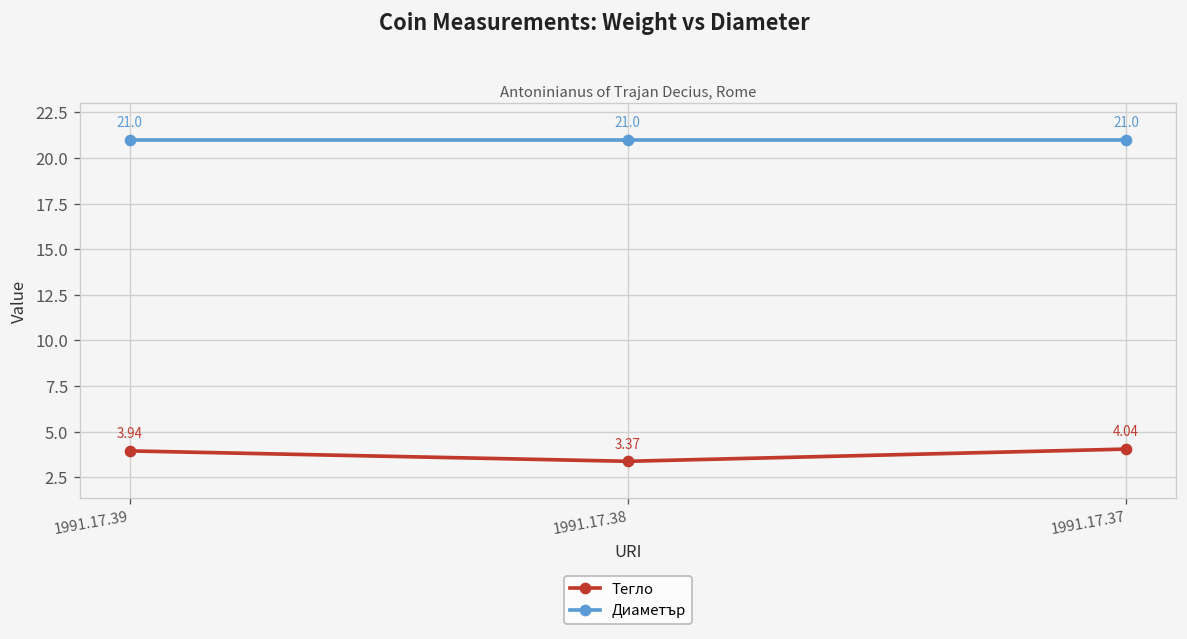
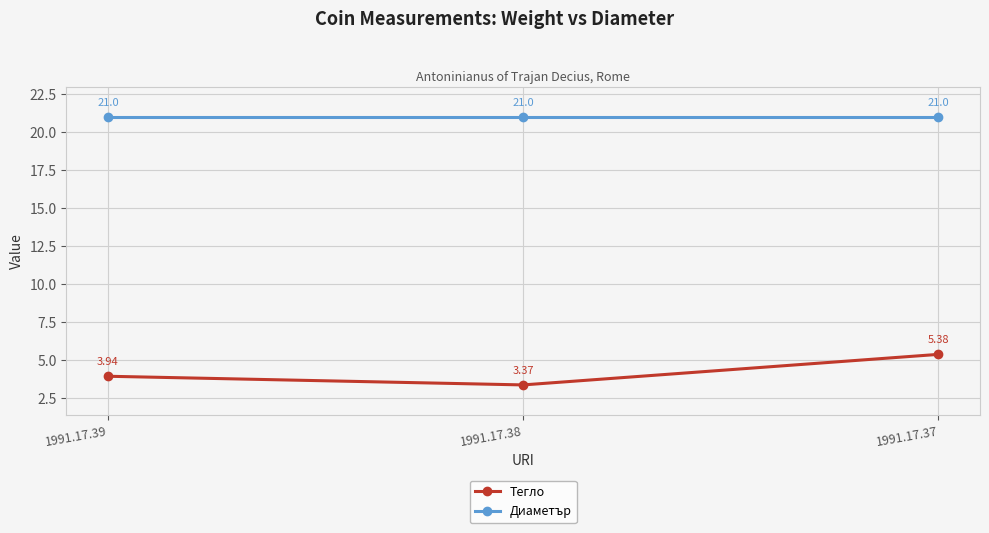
Тегло, 1991.17.37: 4.04 -> 5.38
